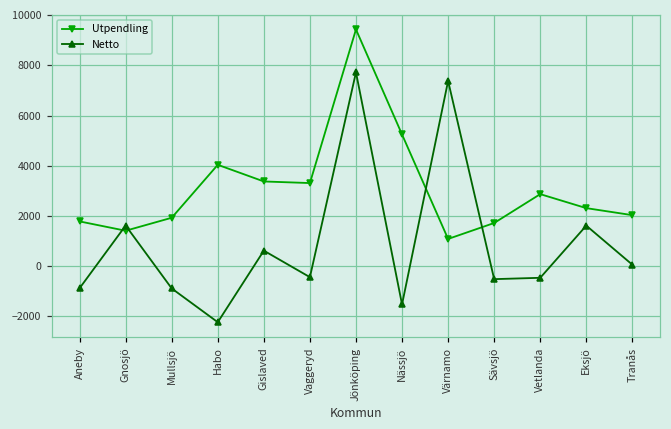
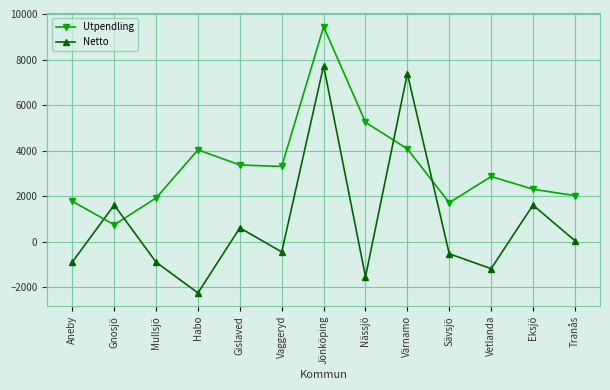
Utpendling, Gnosjö: 1400 -> 700
Utpendling, Värnamo: 1100 -> 4100
Netto, Vetlanda: -500 -> -1200
